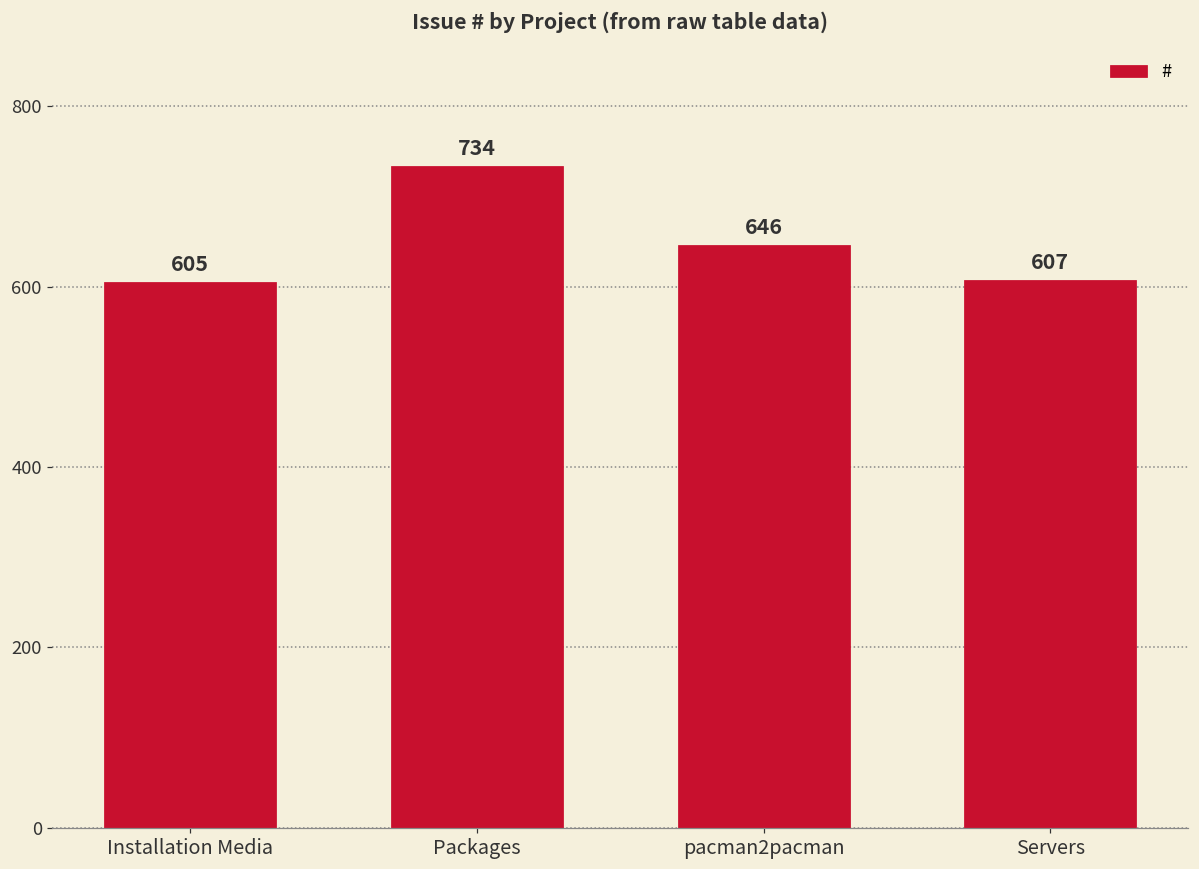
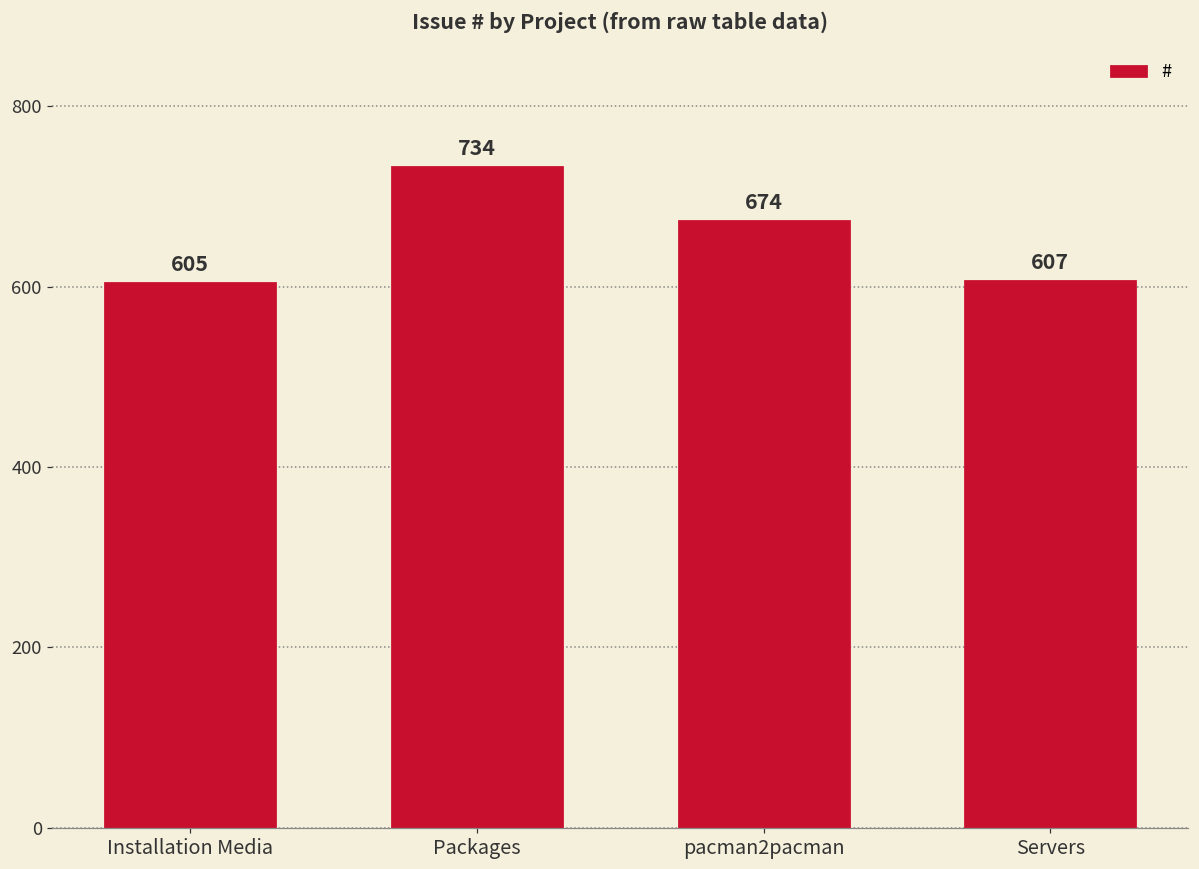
pacman2pacman: 646 -> 674
